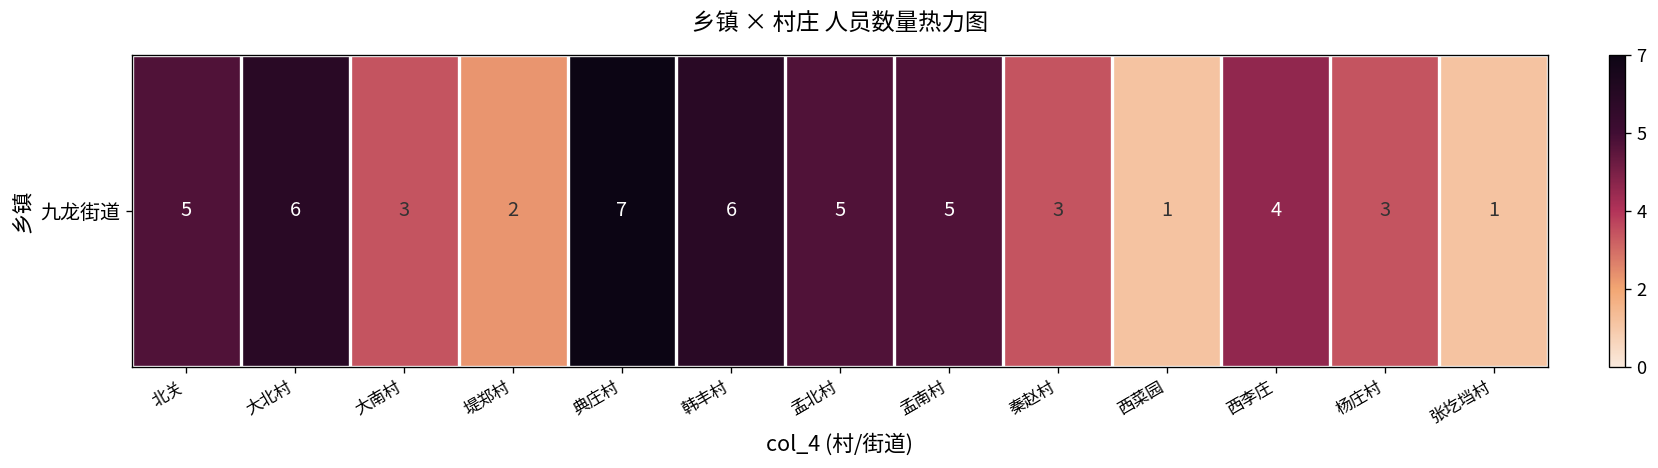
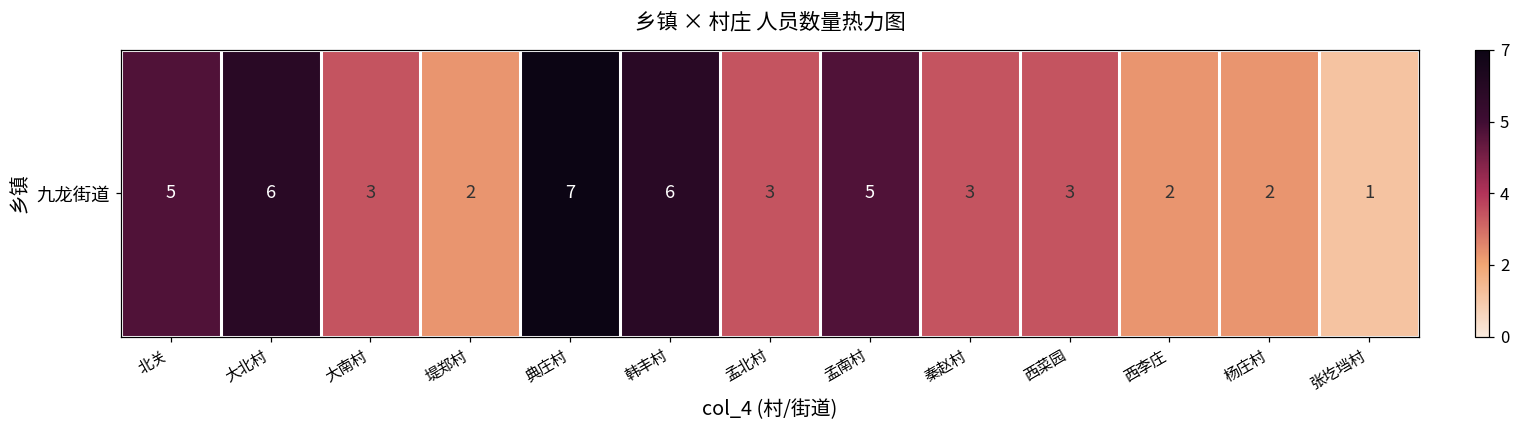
九龙街道, 孟北村: 5 -> 3
九龙街道, 西菜园: 1 -> 3
九龙街道, 西李庄: 4 -> 2
九龙街道, 杨庄村: 3 -> 2
